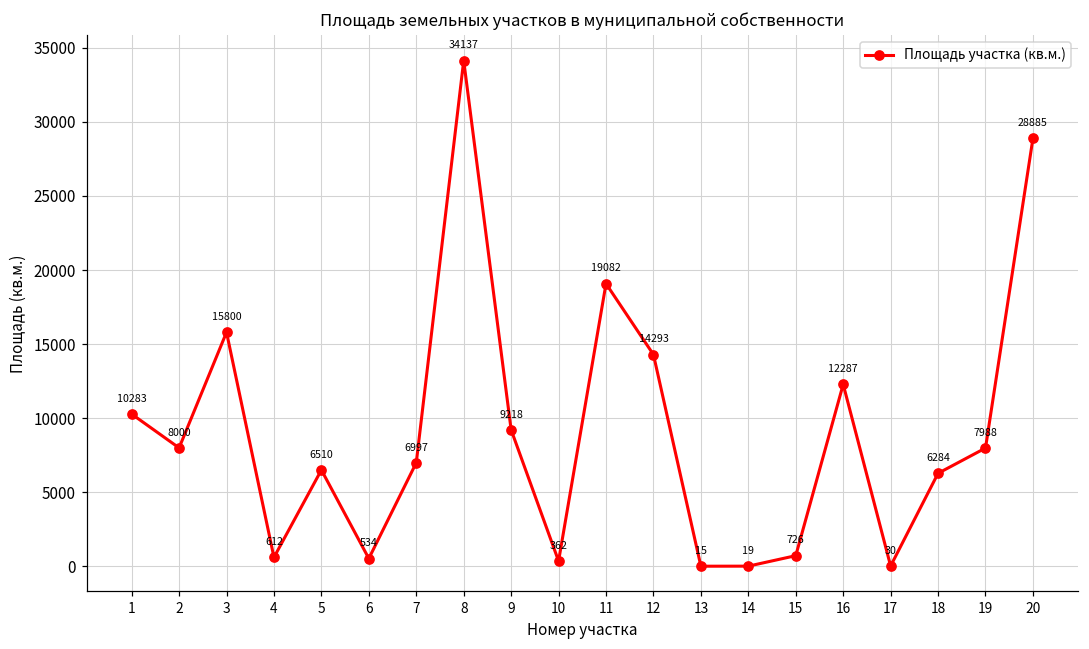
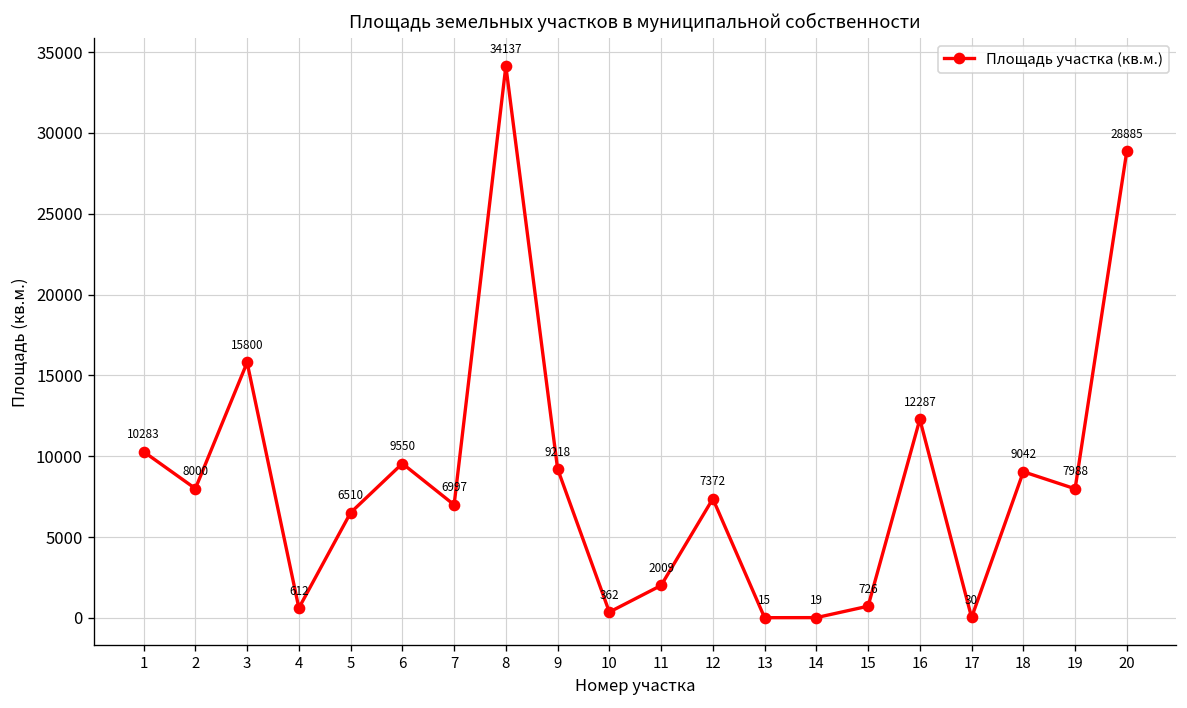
6: 534 -> 9550
11: 19082 -> 2009
12: 14293 -> 7372
18: 6284 -> 9042
